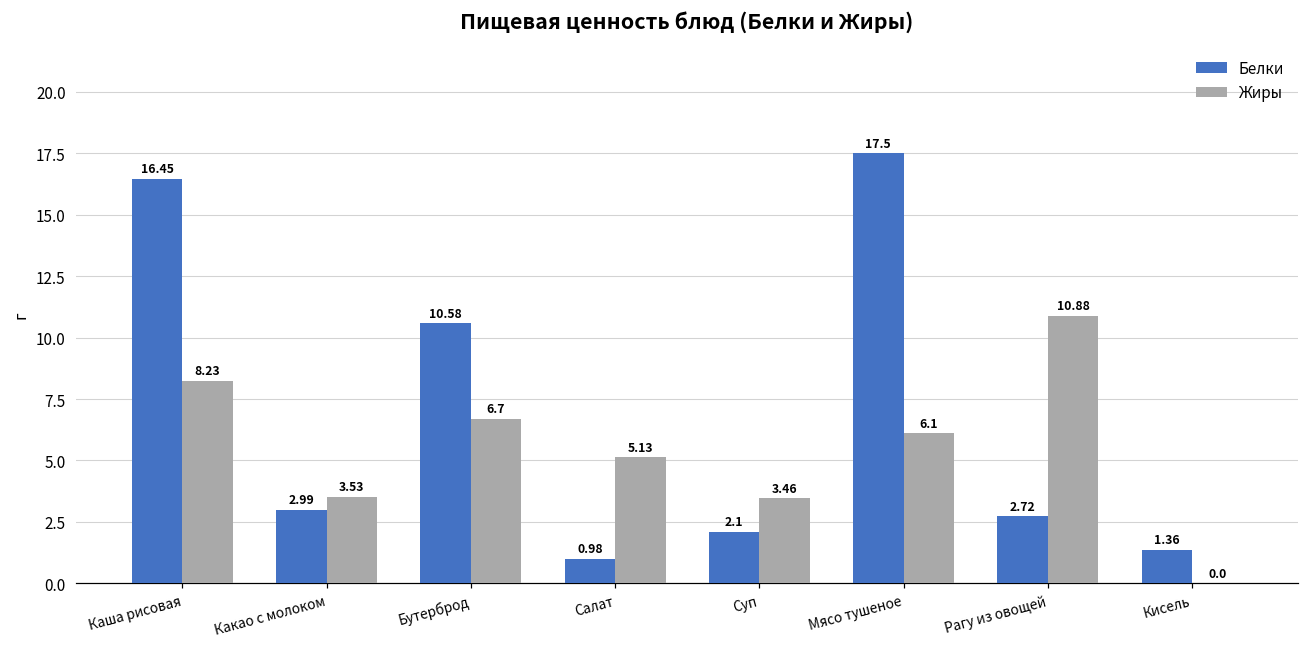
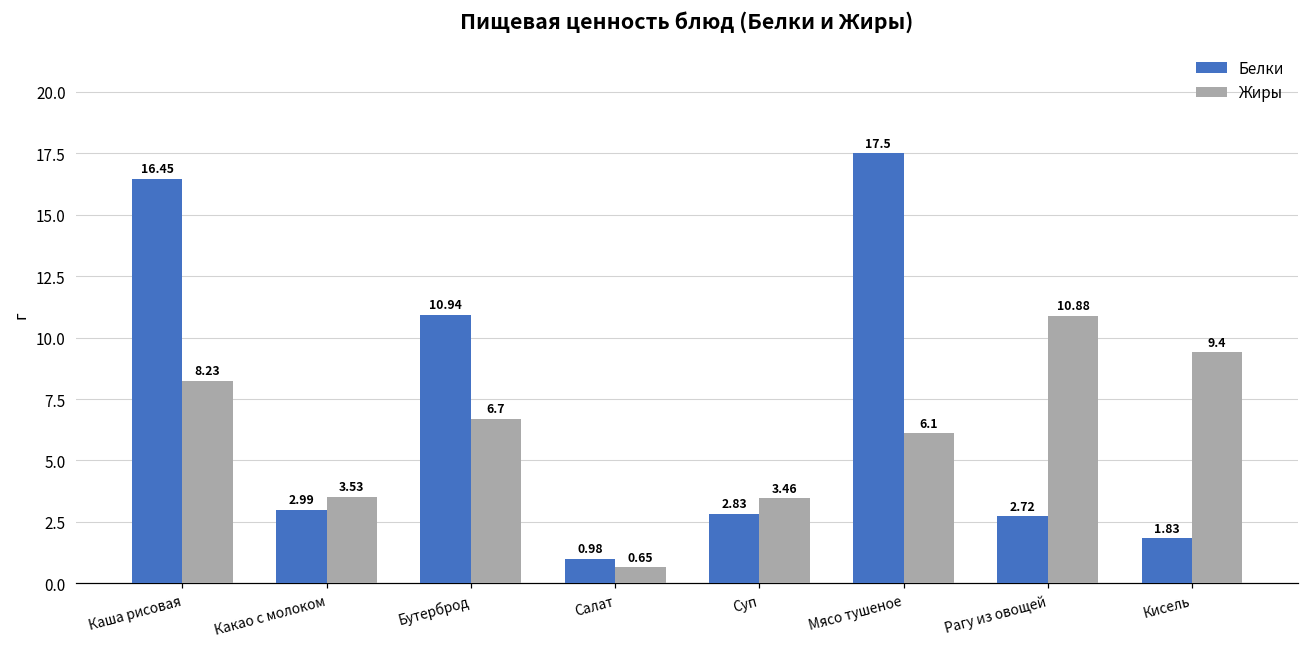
Белки, Бутерброд: 10.58 -> 10.94
Жиры, Салат: 5.13 -> 0.65
Белки, Суп: 2.1 -> 2.83
Белки, Кисель: 1.36 -> 1.83
Жиры, Кисель: 0.0 -> 9.4
